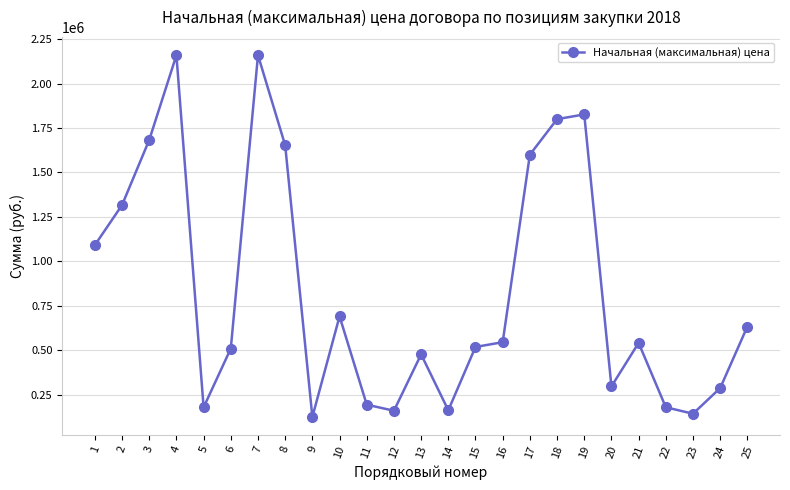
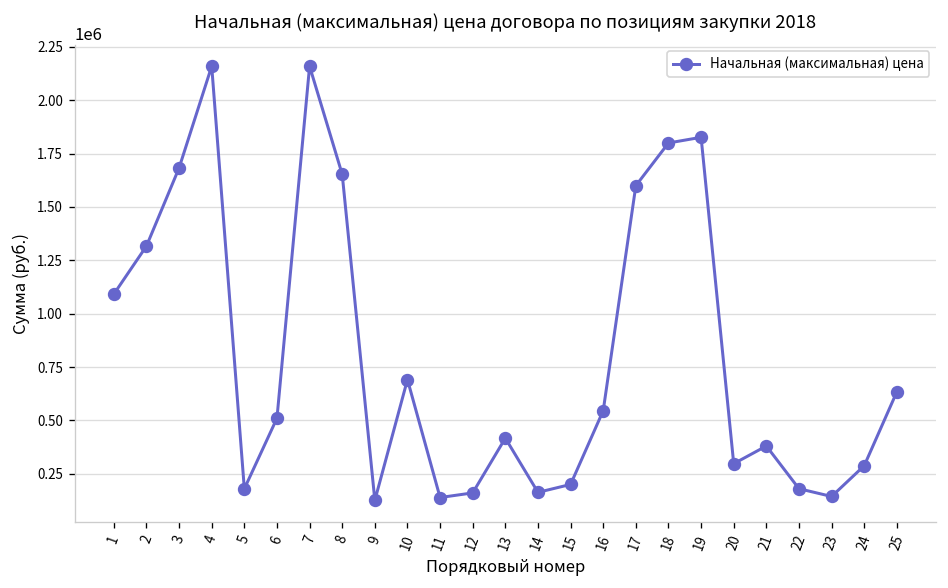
11: 190000 -> 140000
13: 480000 -> 420000
15: 520000 -> 200000
21: 540000 -> 380000
